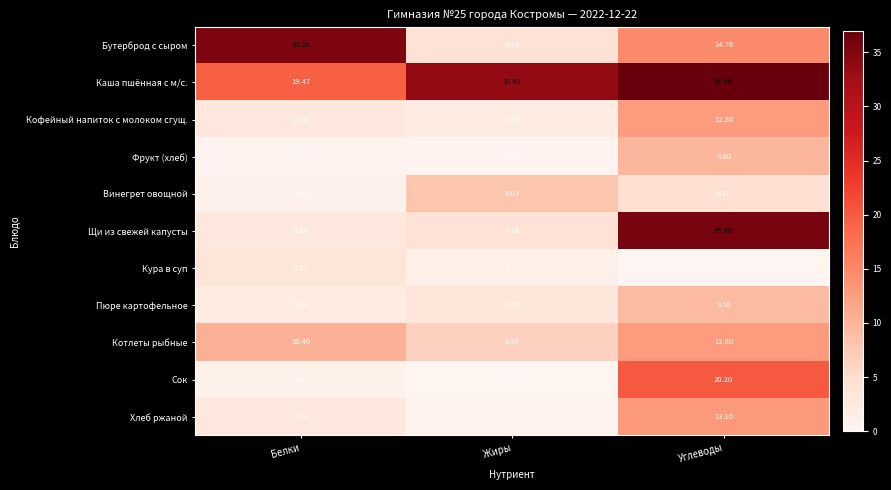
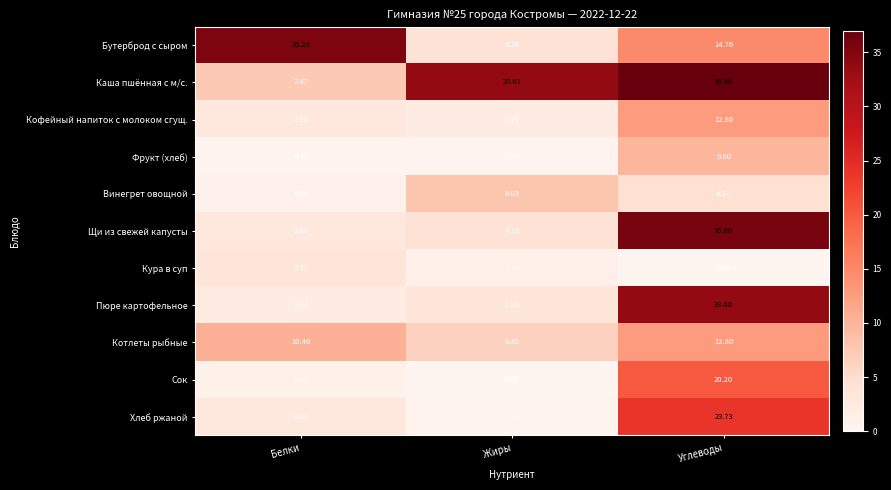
Каша пшённая с м/с., Белки: 19.47 -> 7.47
Пюре картофельное, Углеводы: 9.30 -> 33.60
Хлеб ржаной, Углеводы: 13.10 -> 23.73
